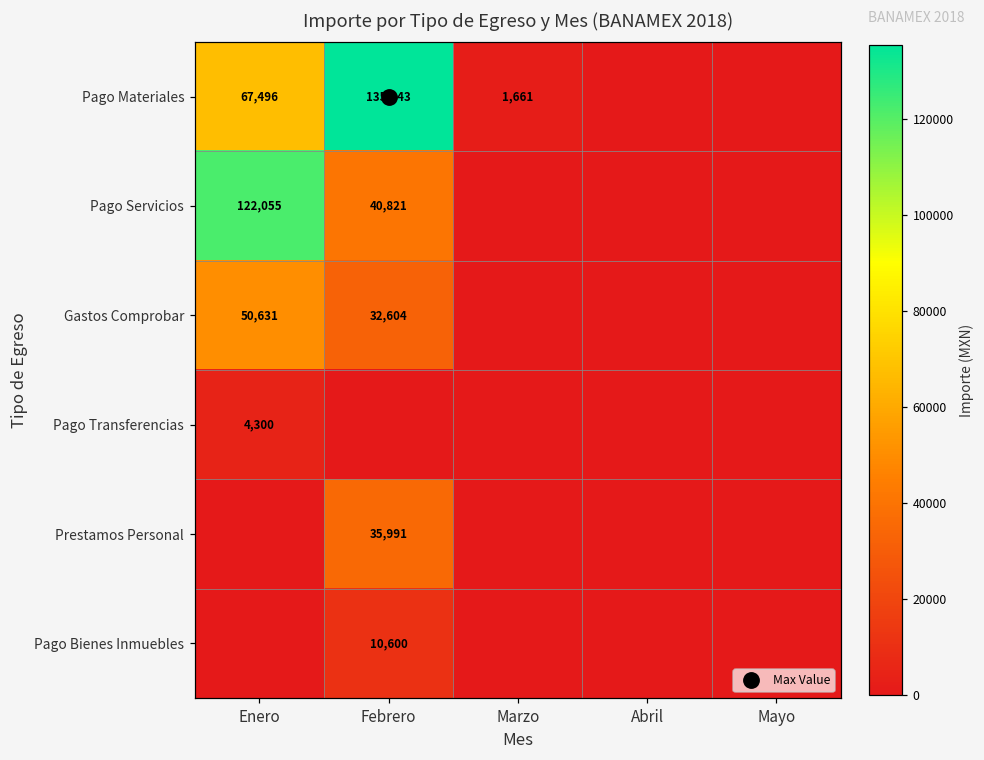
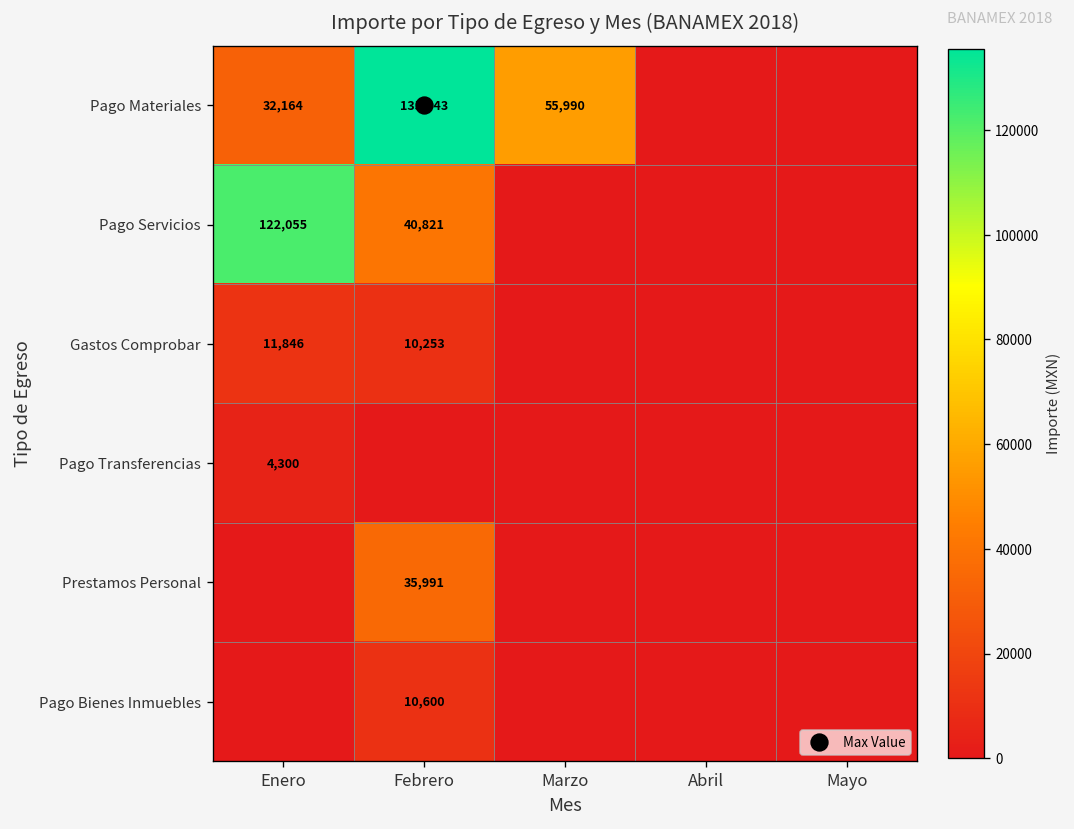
Pago Materiales, Enero: 67,496 -> 32,164
Pago Materiales, Marzo: 1,661 -> 55,990
Gastos Comprobar, Enero: 50,631 -> 11,846
Gastos Comprobar, Febrero: 32,604 -> 10,253
